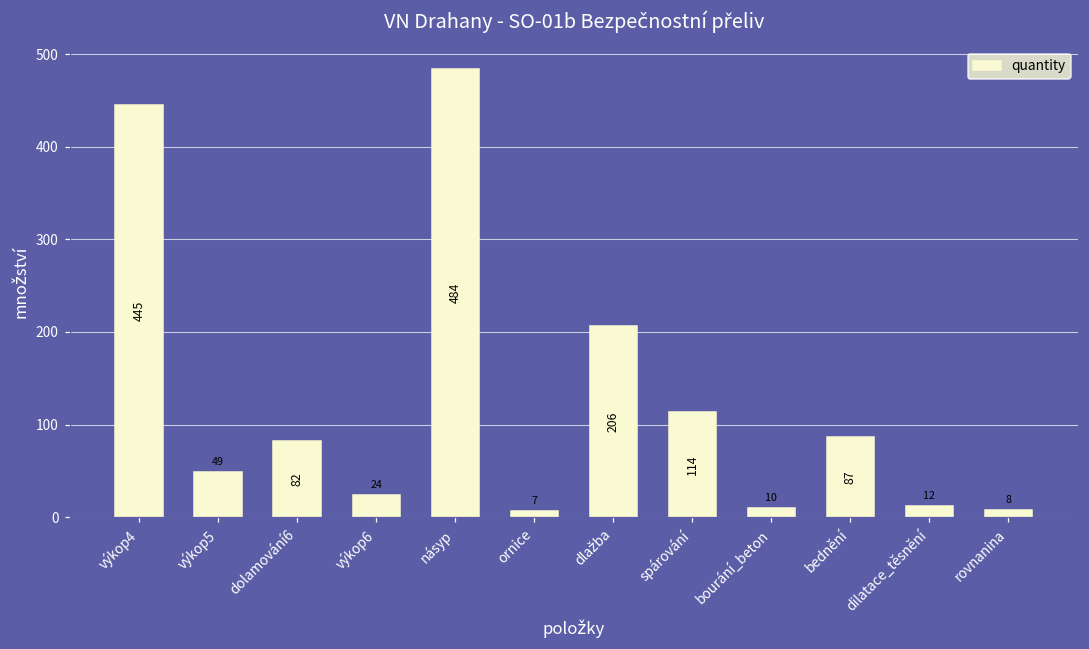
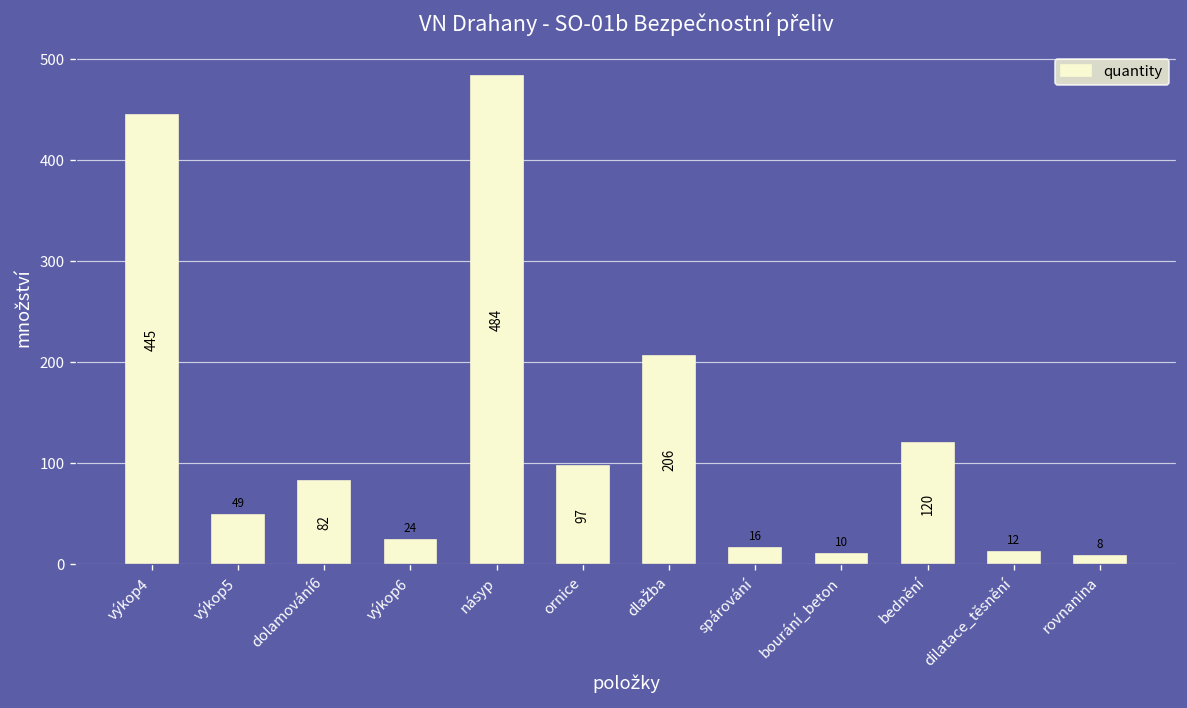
ornice: 7 -> 97
spárování: 114 -> 16
bednění: 87 -> 120
